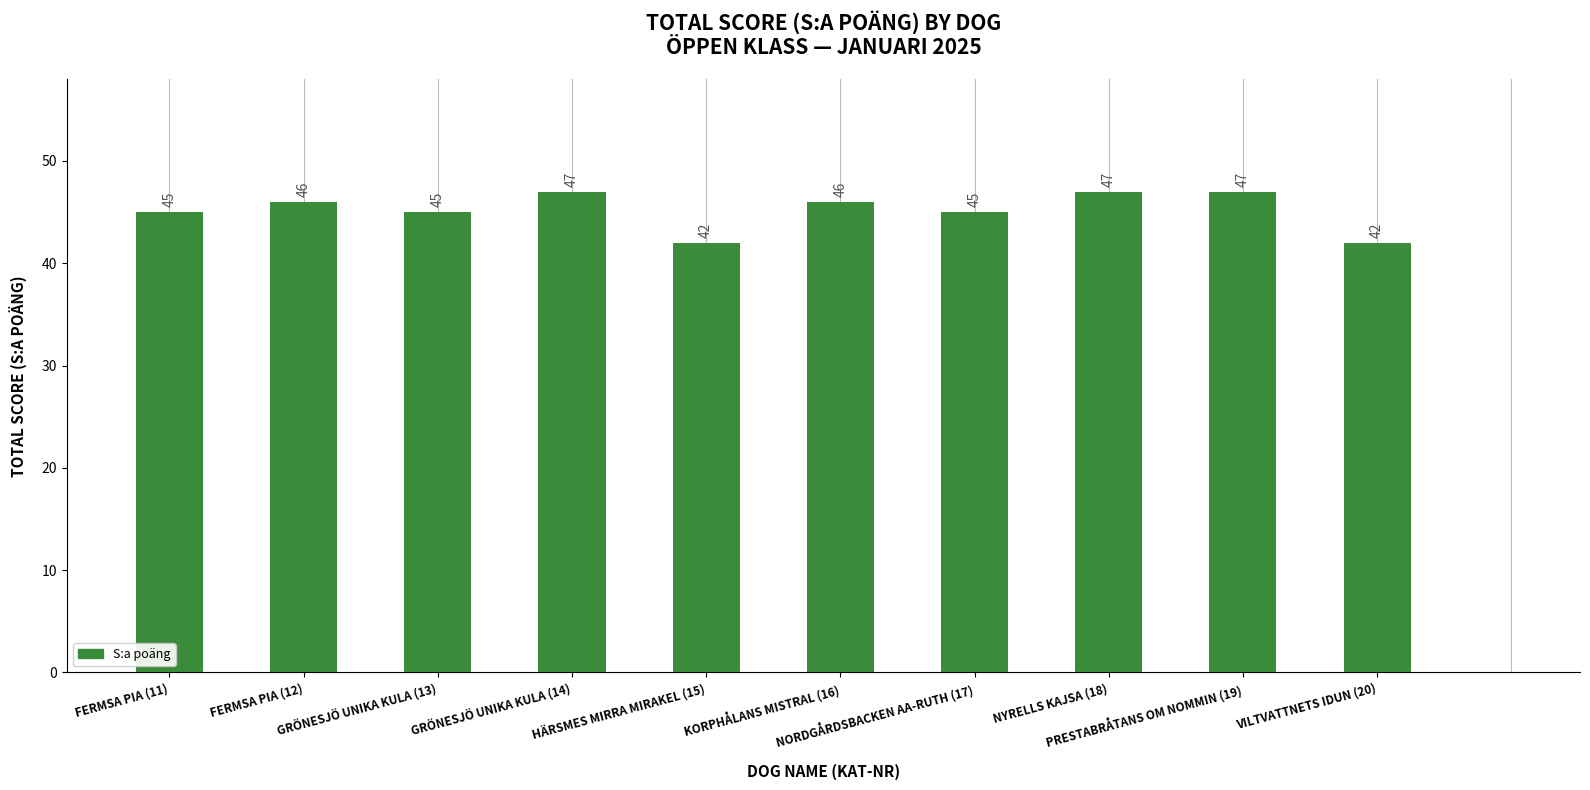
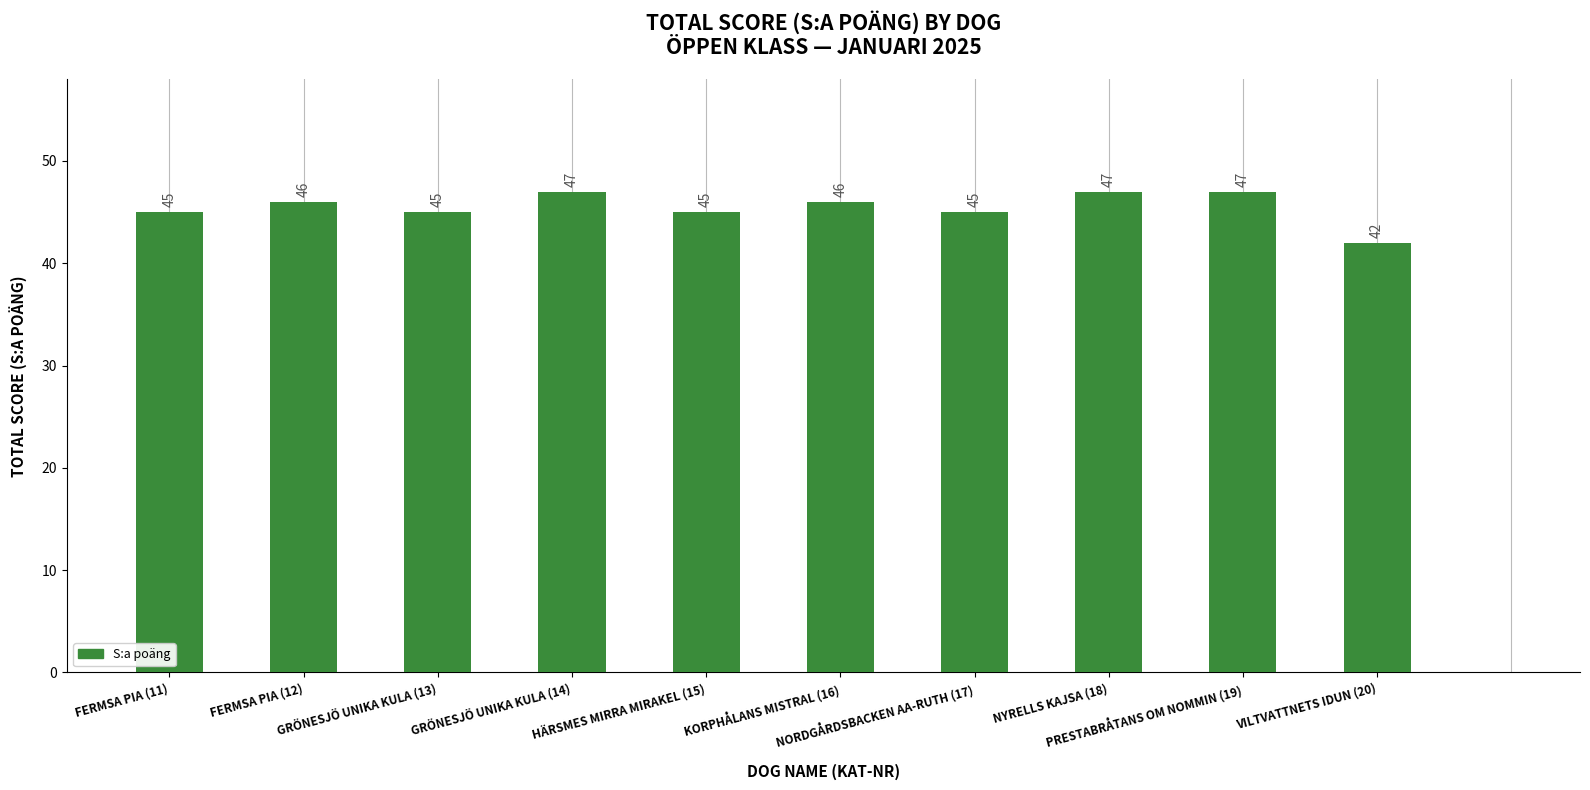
HÄRSMES MIRRA MIRAKEL (15): 42 -> 45
